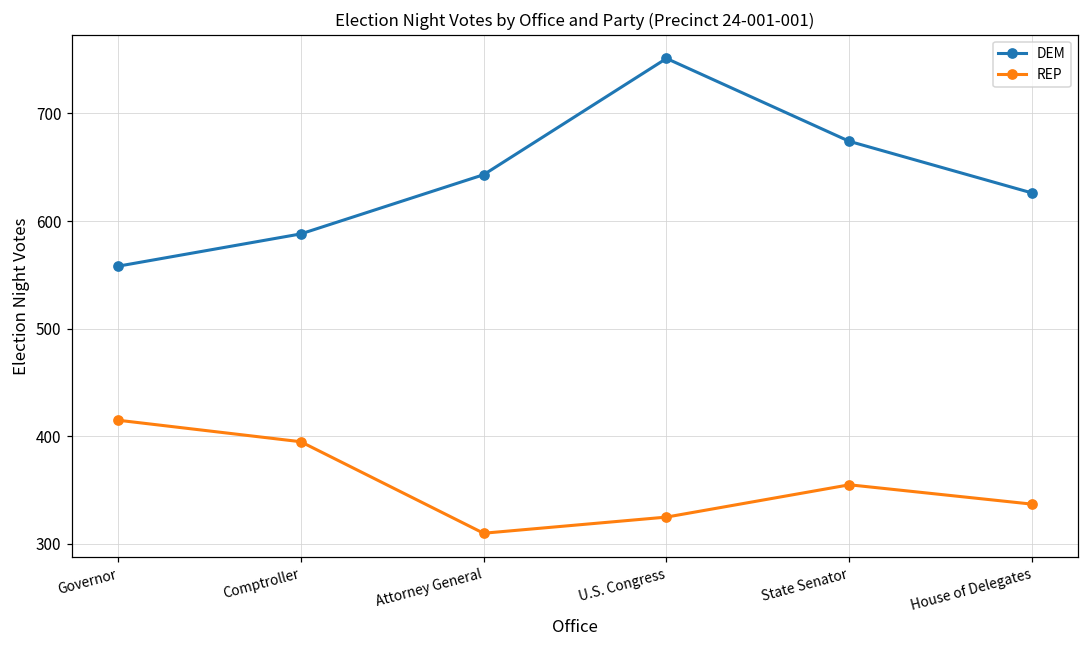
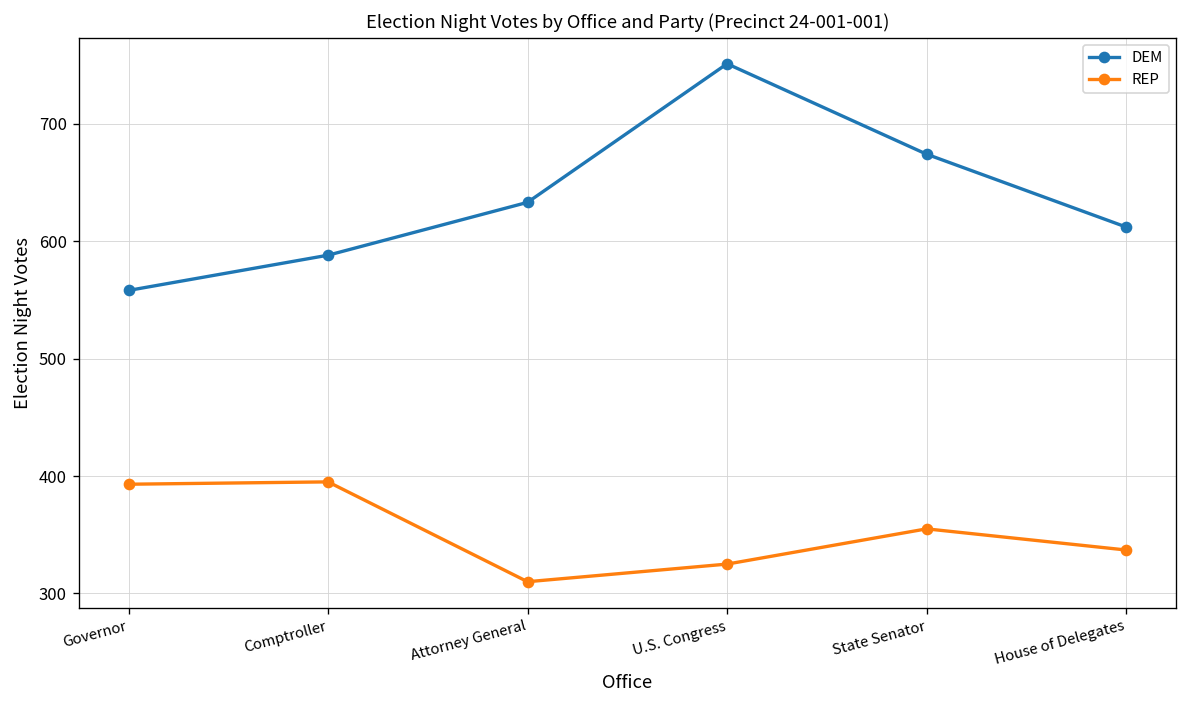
REP, Governor: 420 -> 390
DEM, Attorney General: 640 -> 630
DEM, House of Delegates: 630 -> 610
